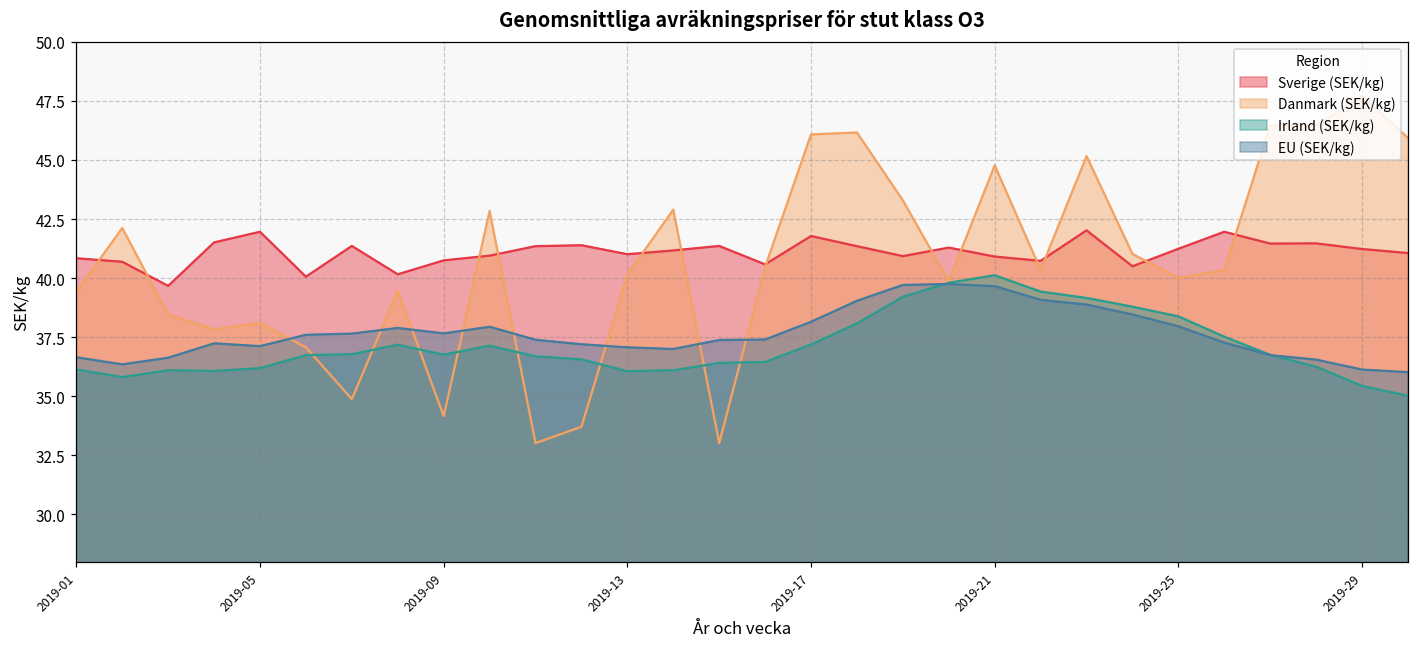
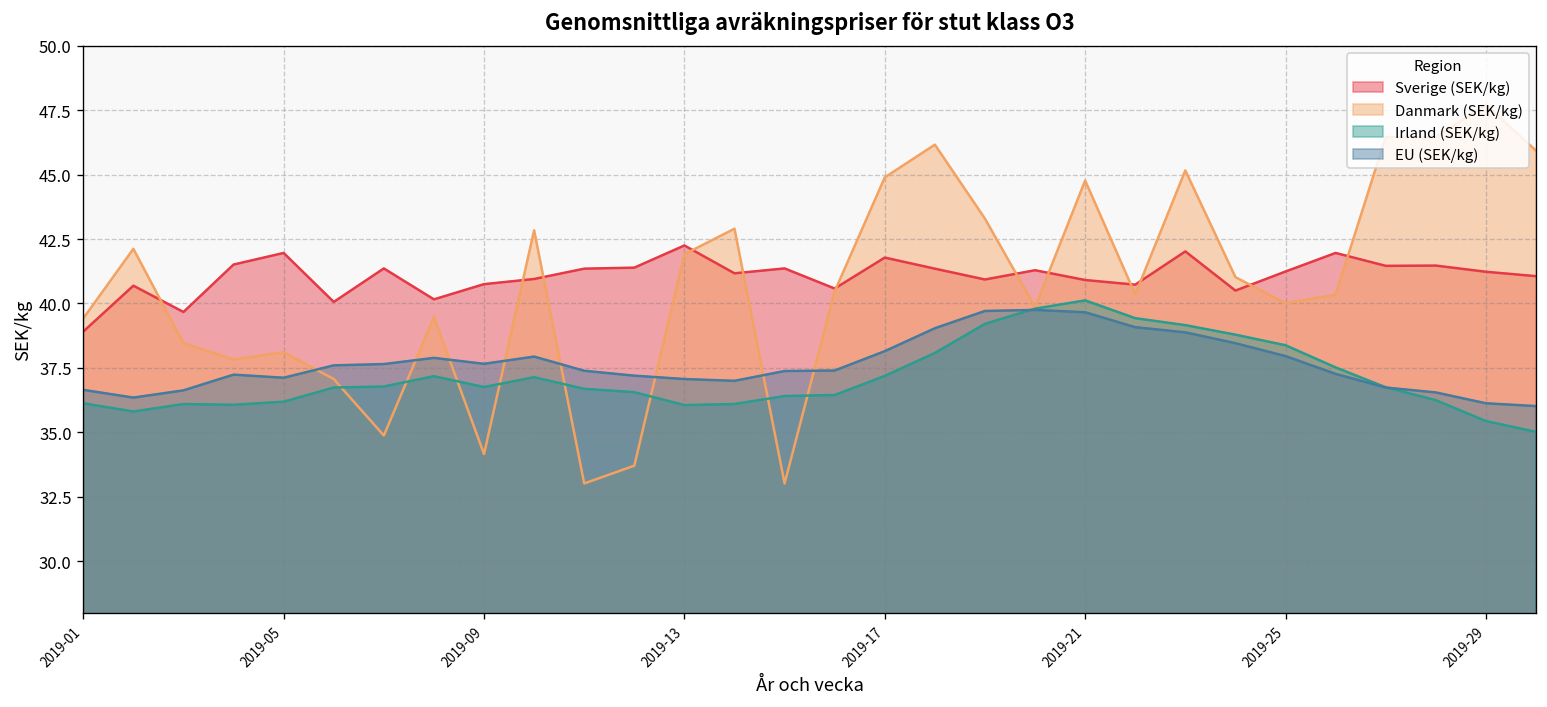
Sverige (SEK/kg), 2019-01: 40.8 -> 38.9
Sverige (SEK/kg), 2019-13: 41.0 -> 42.3
Danmark (SEK/kg), 2019-13: 40.1 -> 41.9
Danmark (SEK/kg), 2019-17: 46.1 -> 44.9
